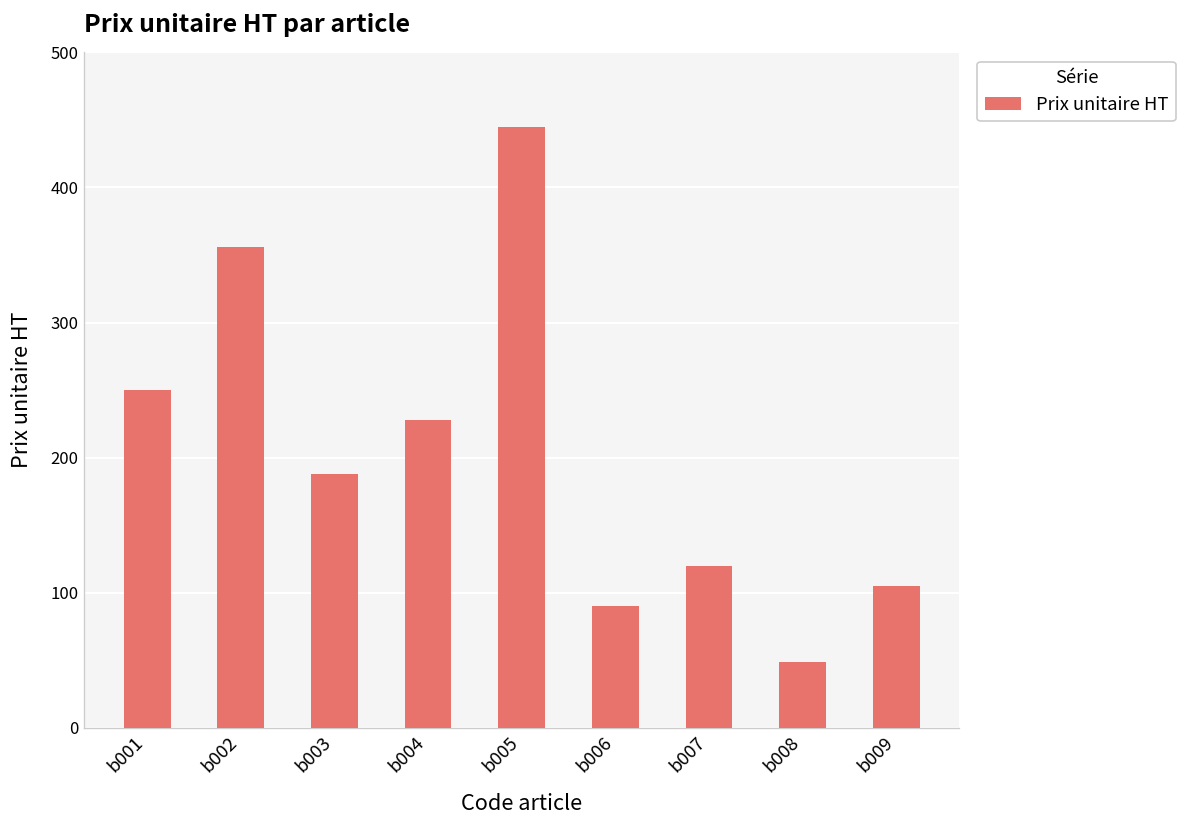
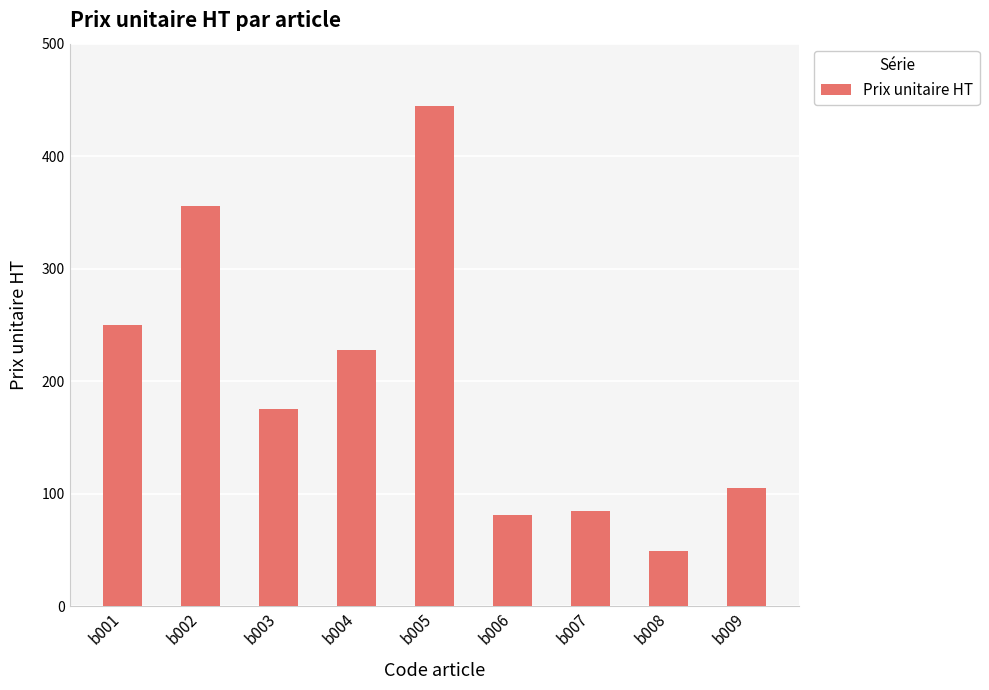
b003: 188 -> 175
b006: 90 -> 81
b007: 120 -> 85
